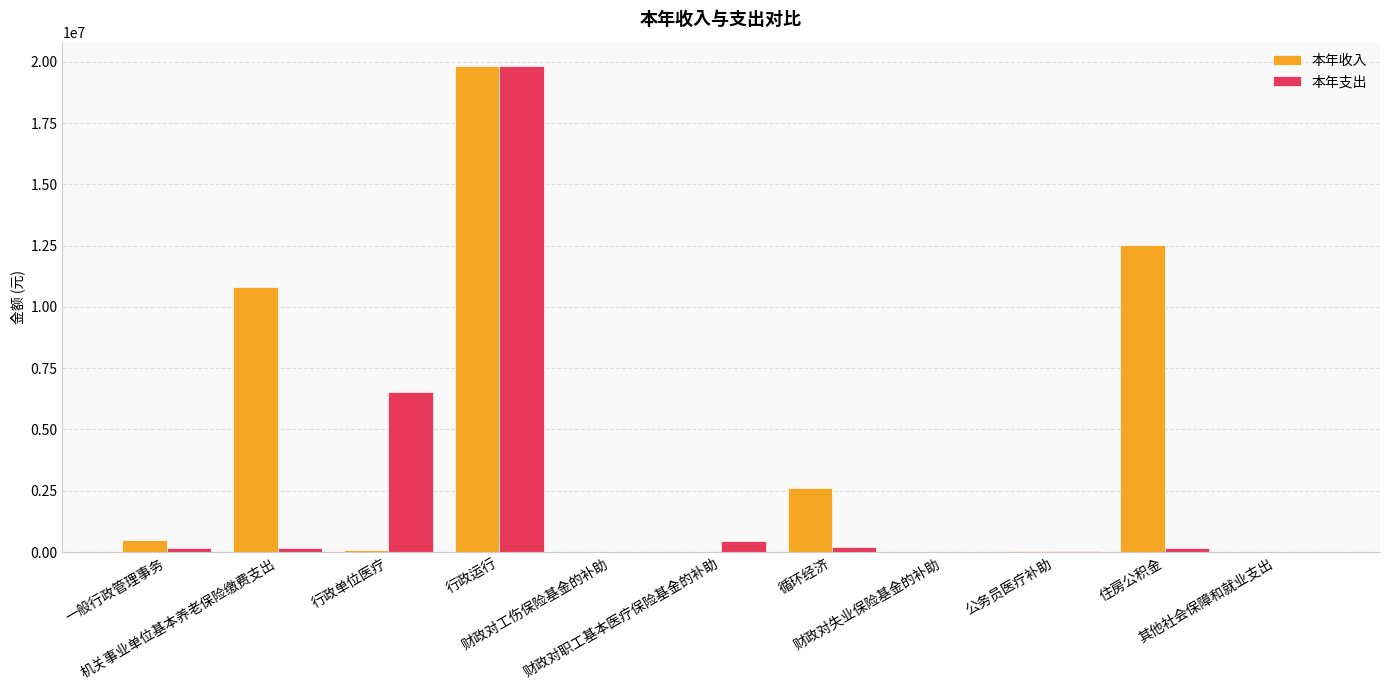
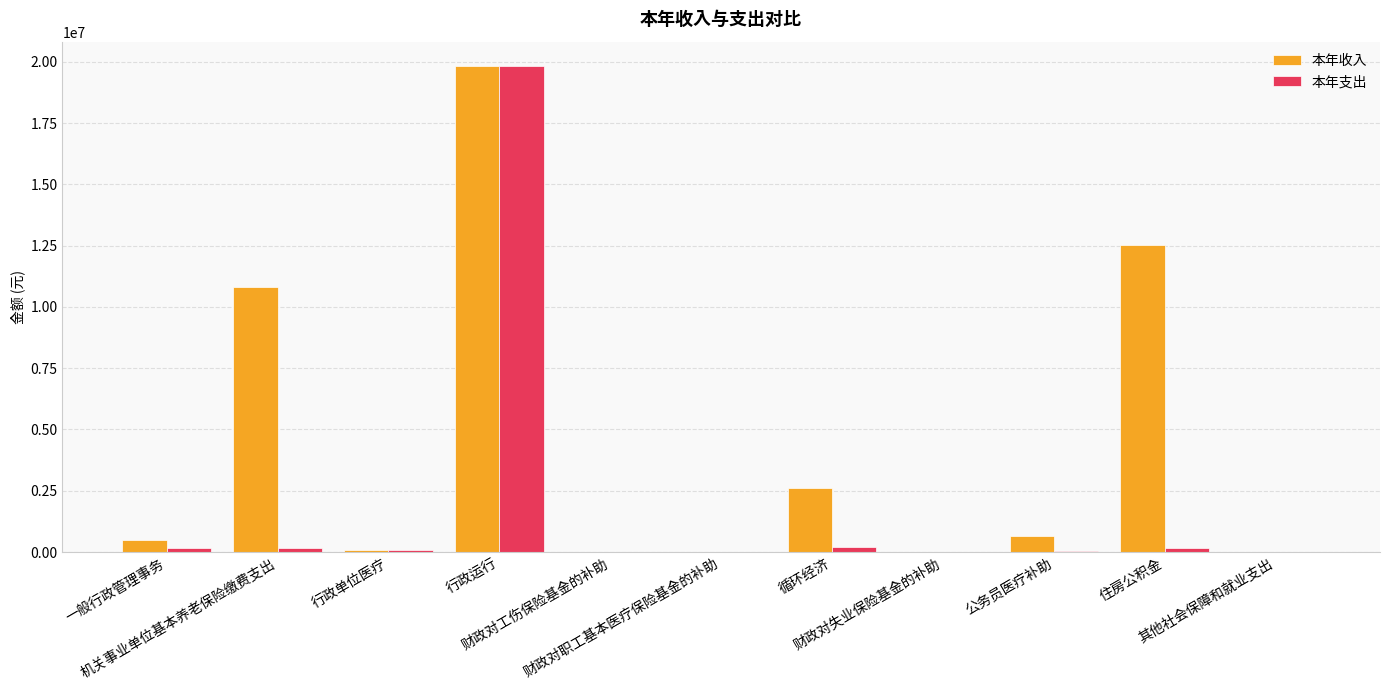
本年支出, 行政单位医疗: 6500000 -> 100000
本年支出, 财政对职工基本医疗保险基金的补助: 400000 -> 0
本年收入, 公务员医疗补助: 0 -> 600000
